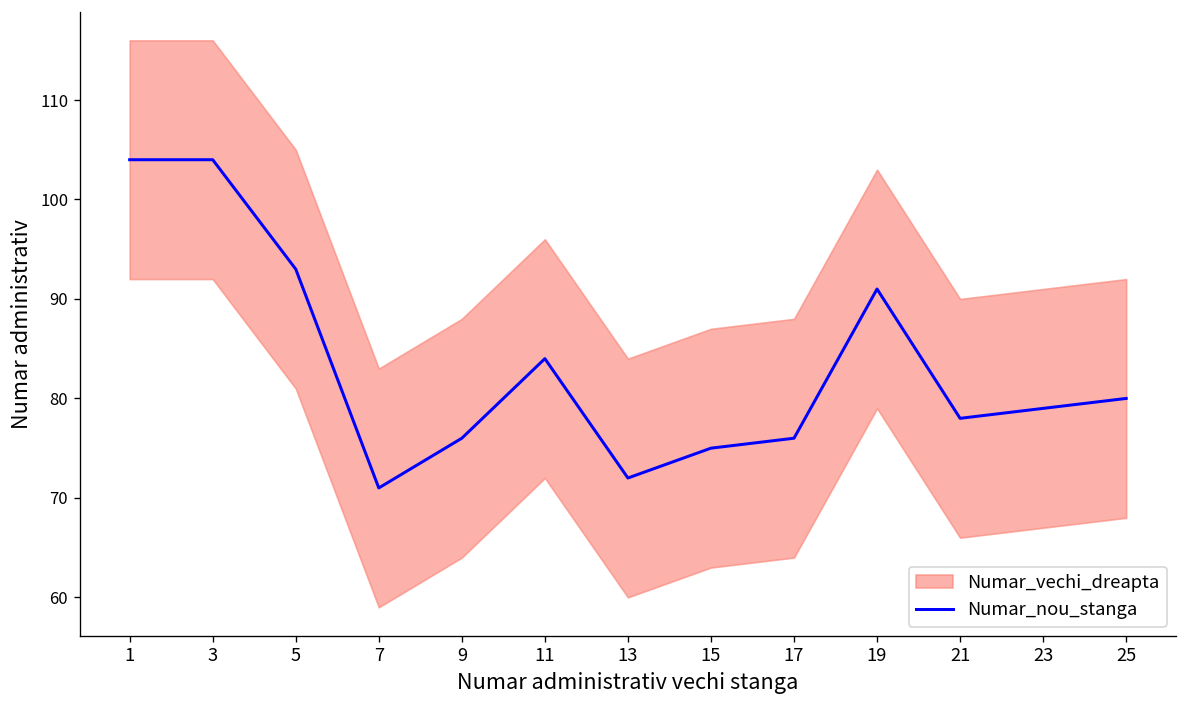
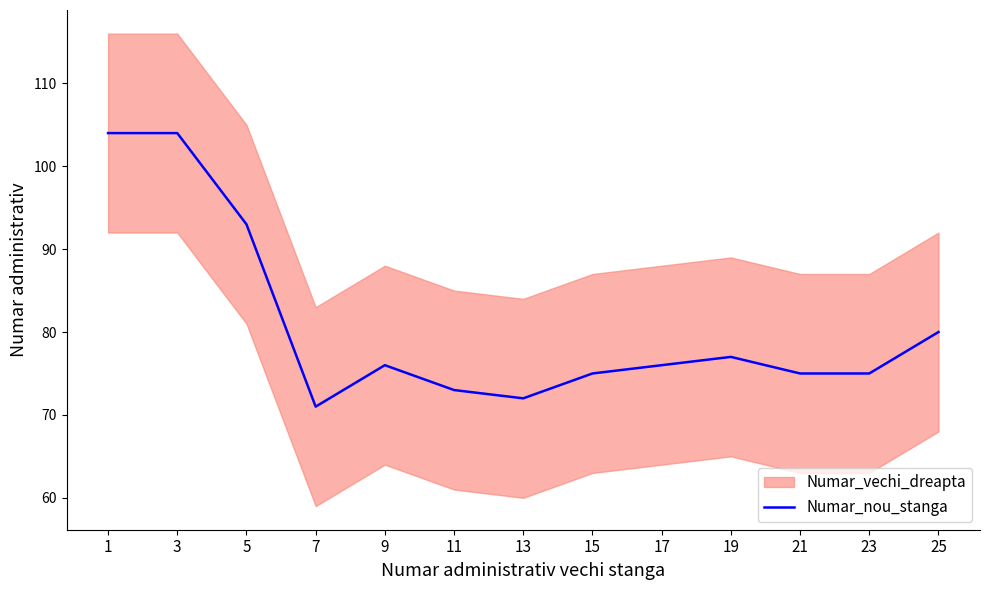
Numar_nou_stanga, 11: 84 -> 73
Numar_nou_stanga, 19: 91 -> 77
Numar_nou_stanga, 21: 78 -> 75
Numar_nou_stanga, 23: 79 -> 75
